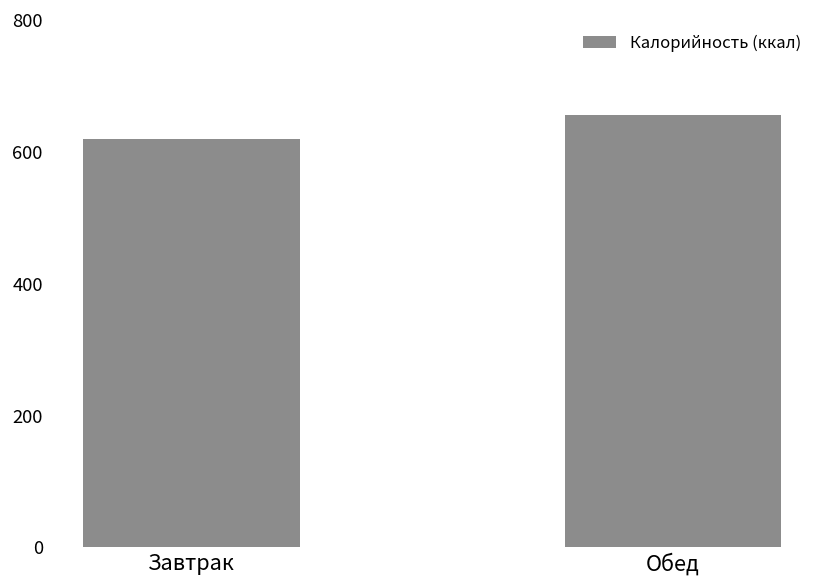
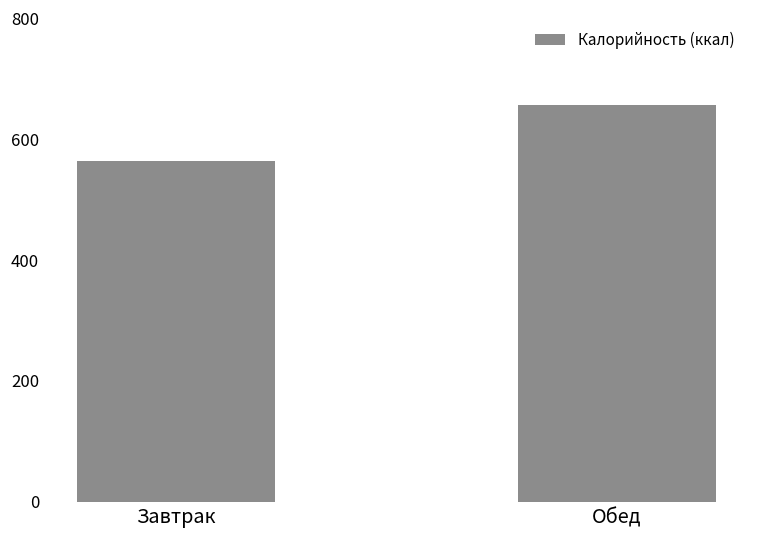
Завтрак: 620 -> 560
